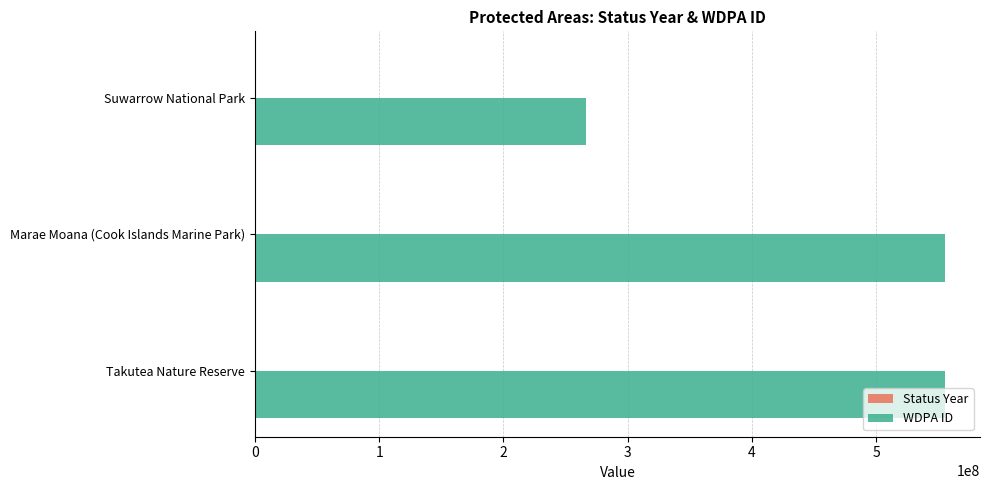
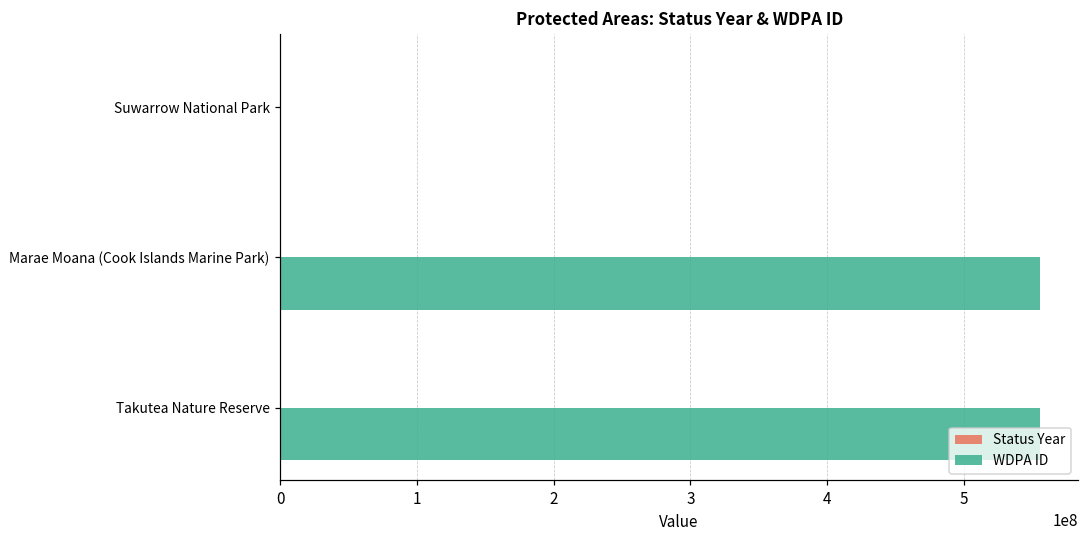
WDPA ID, Suwarrow National Park: 266000000 -> 0
